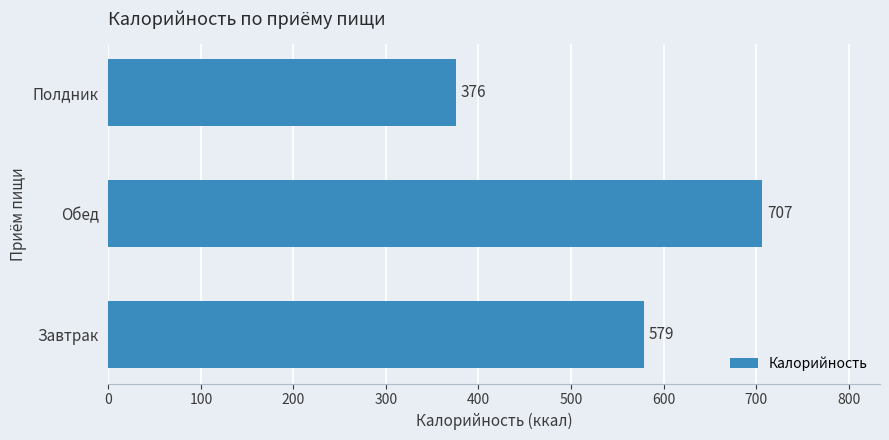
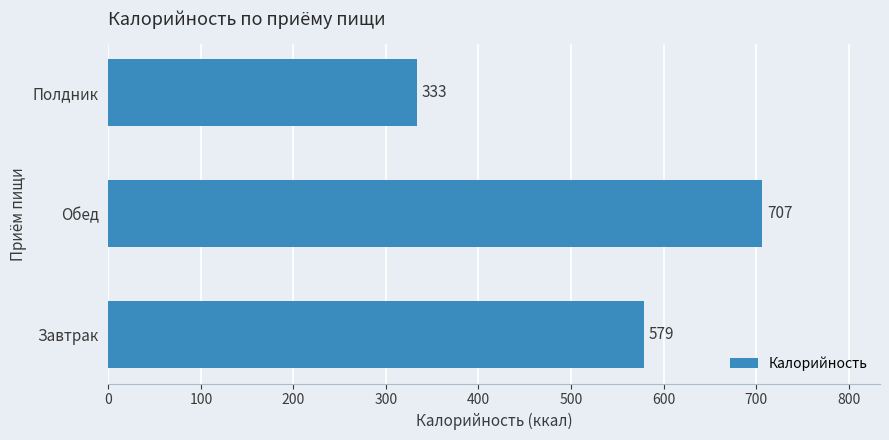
Полдник: 376 -> 333
